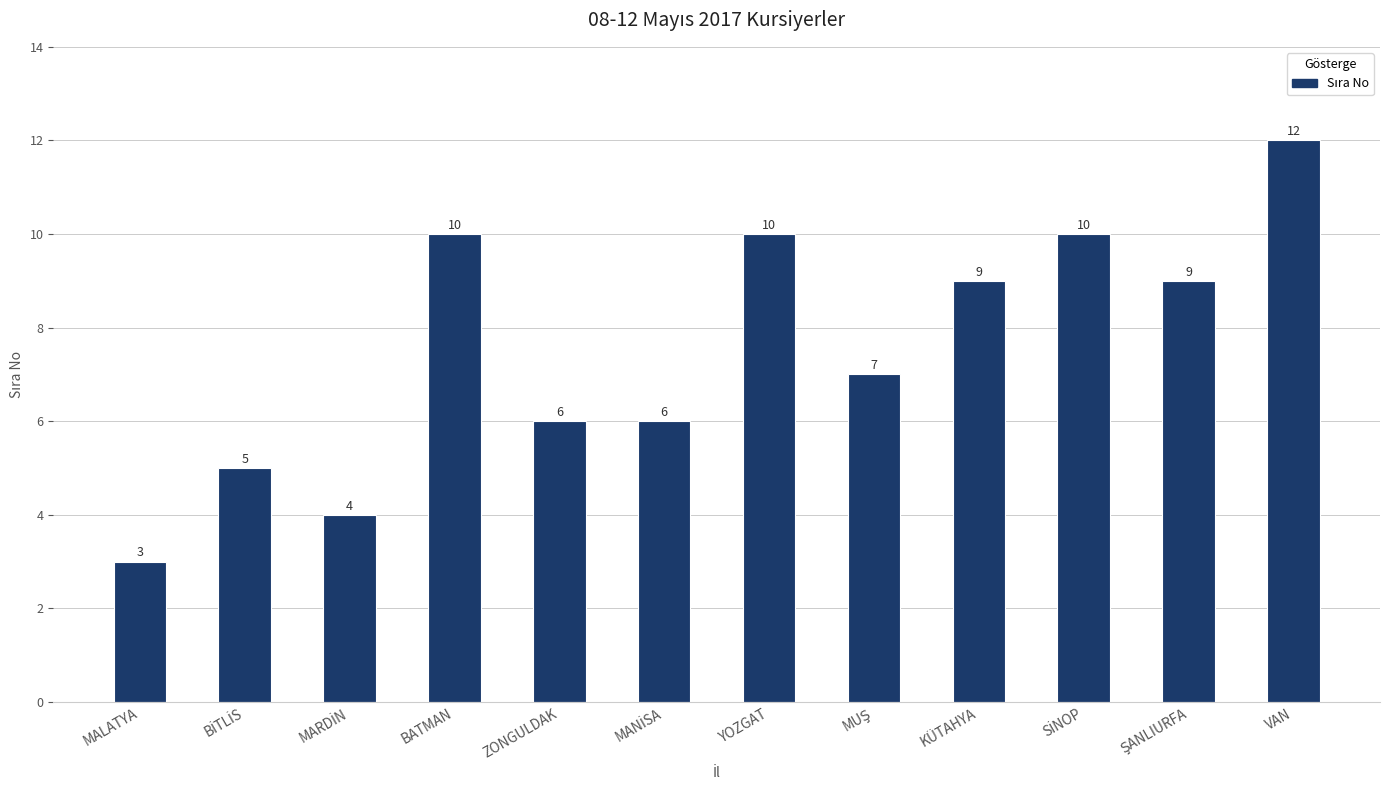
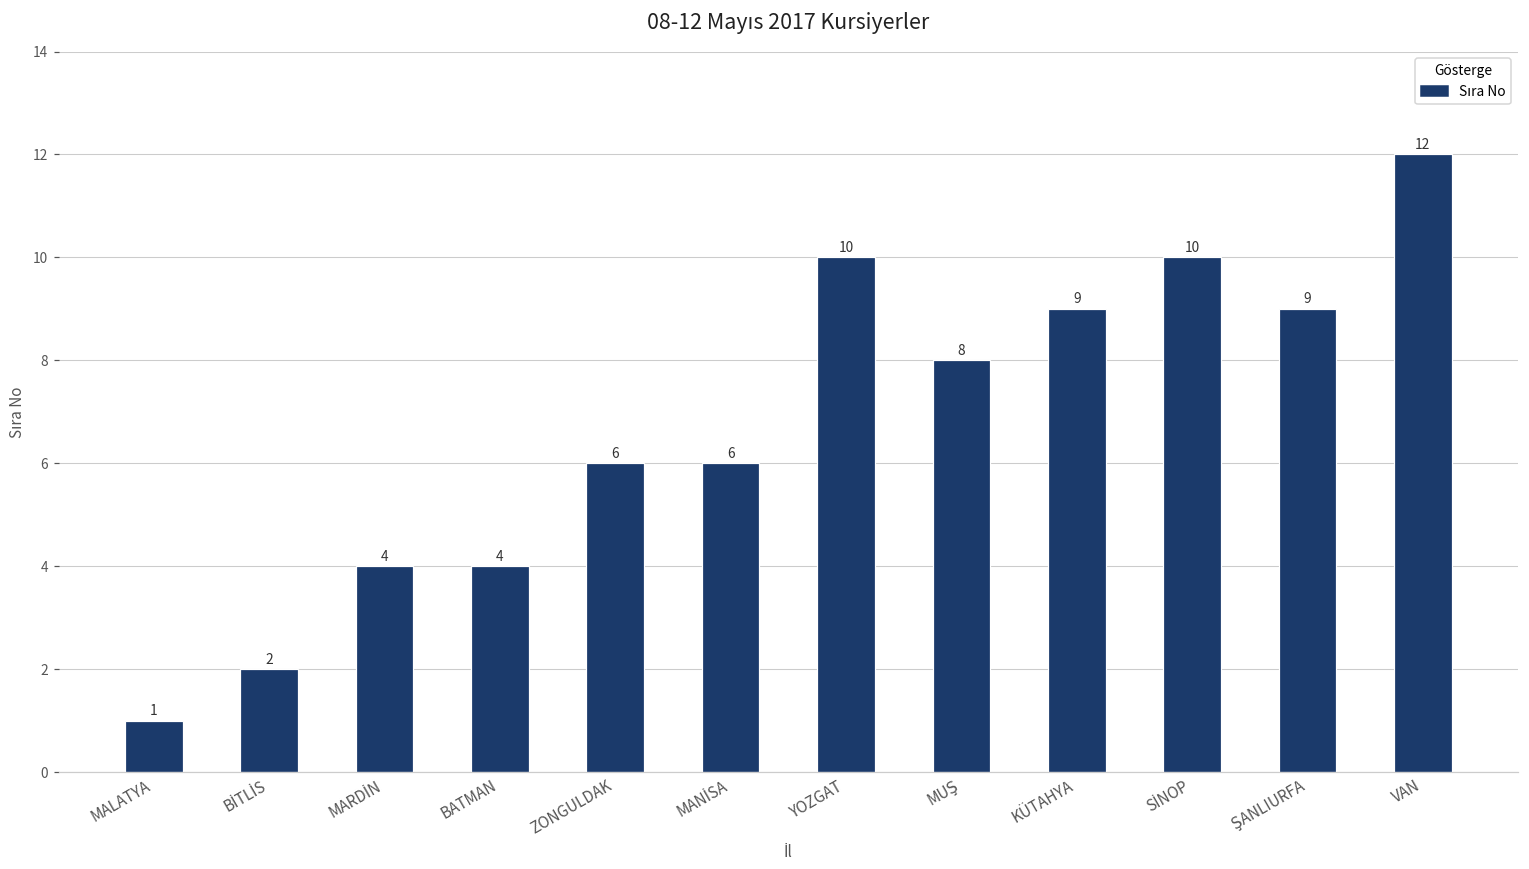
MALATYA: 3 -> 1
BİTLİS: 5 -> 2
BATMAN: 10 -> 4
MUŞ: 7 -> 8
